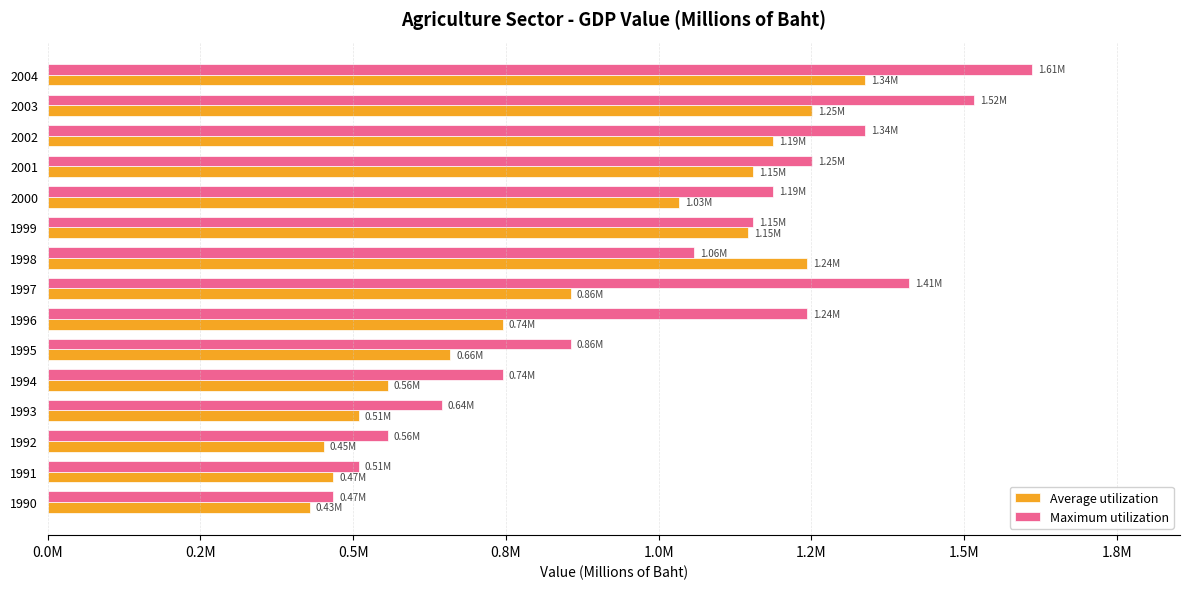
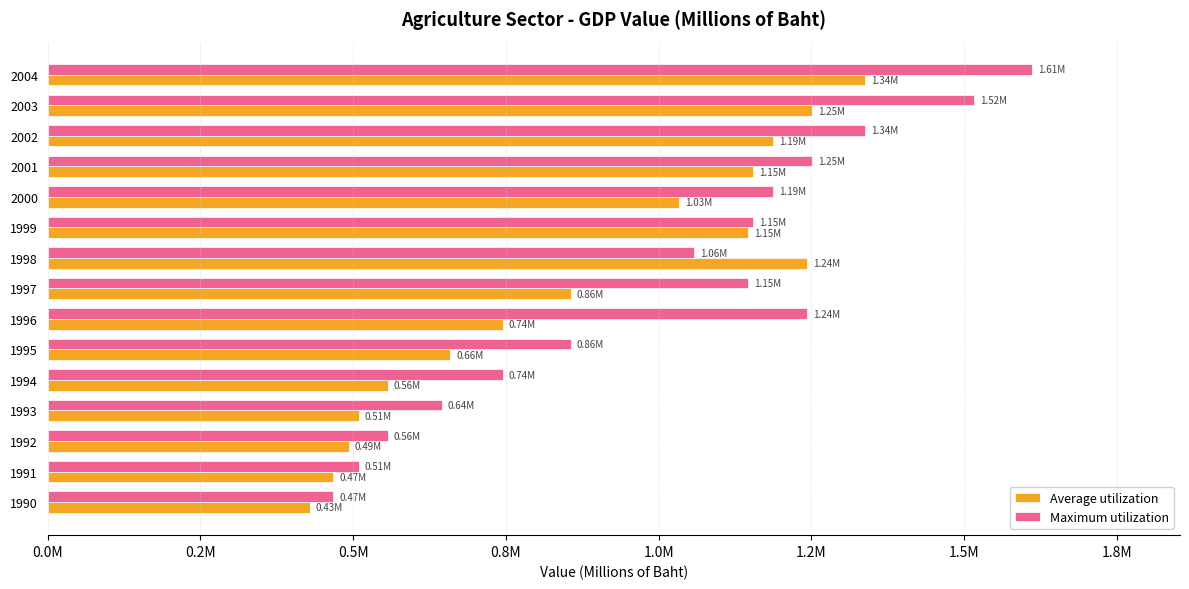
Maximum utilization, 1997: 1.41M -> 1.15M
Average utilization, 1992: 0.45M -> 0.49M
